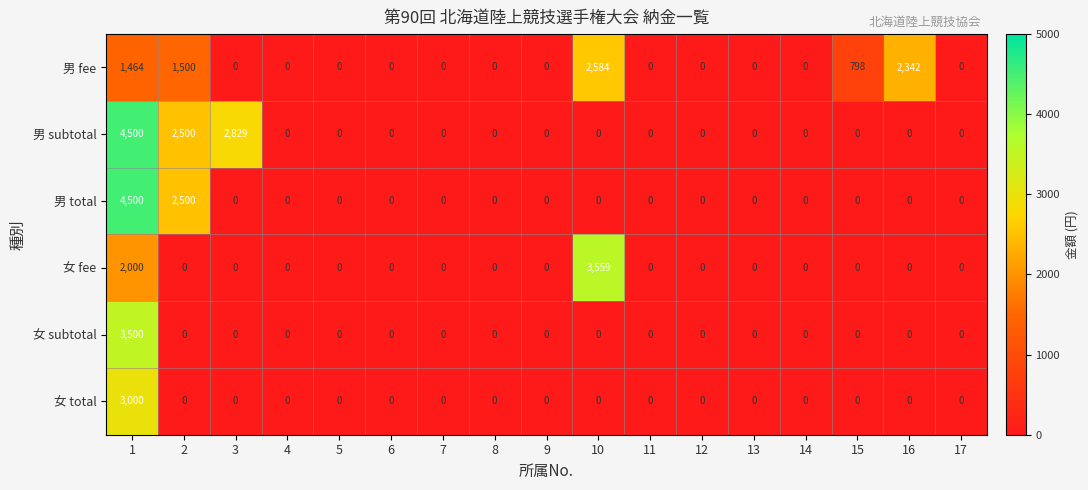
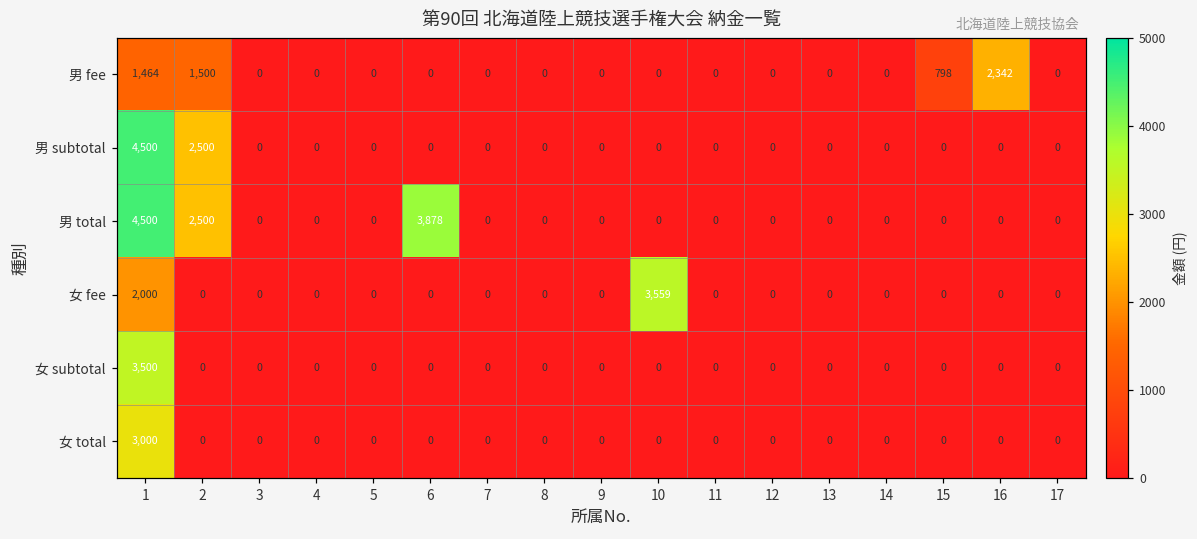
男 fee, 10: 2,584 -> 0
男 subtotal, 3: 2,829 -> 0
男 total, 6: 0 -> 3,878
